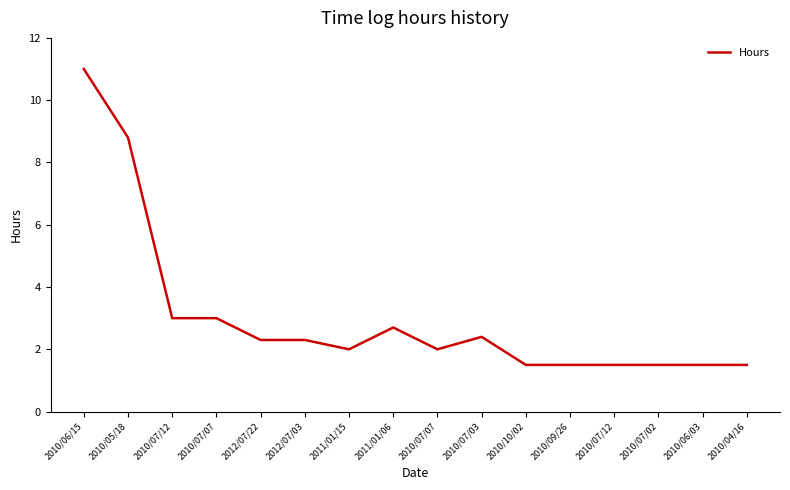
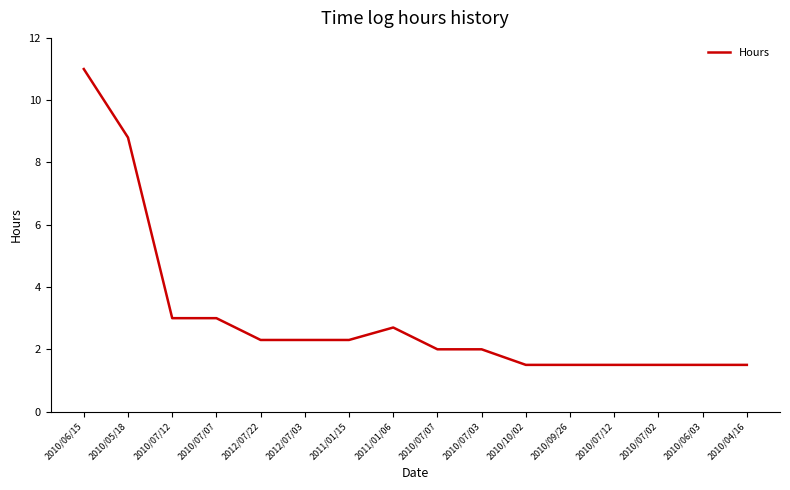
2011/01/15: 2.0 -> 2.3
2010/07/03: 2.4 -> 2.0
